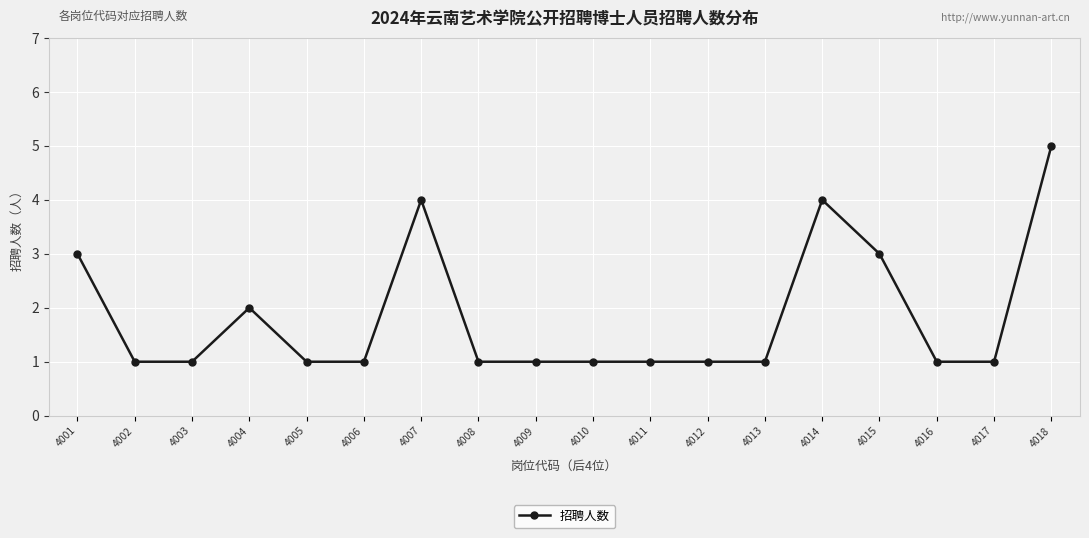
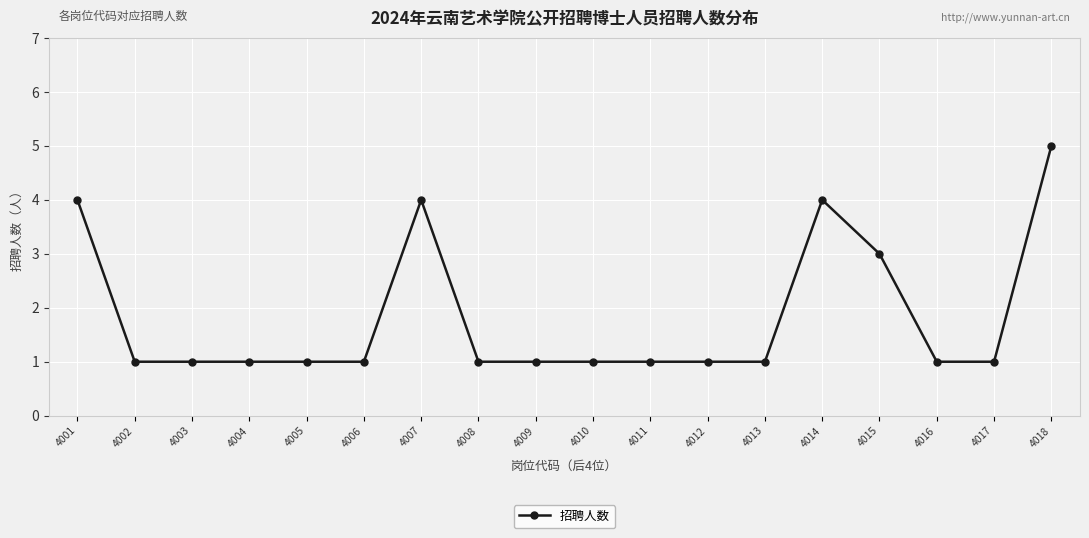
4001: 3 -> 4
4004: 2 -> 1
